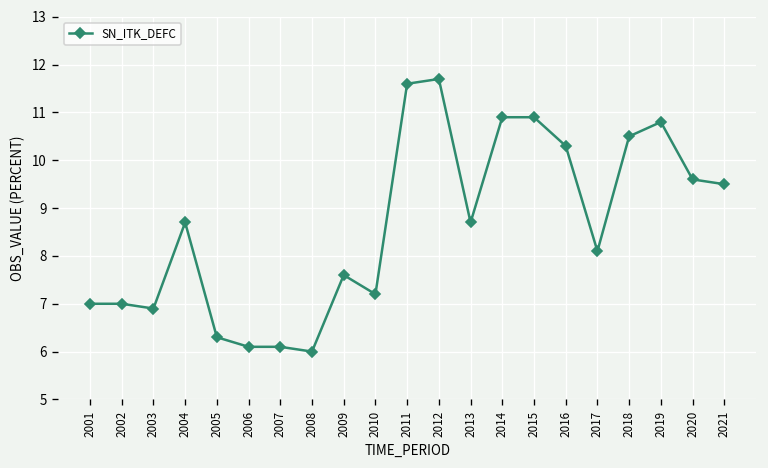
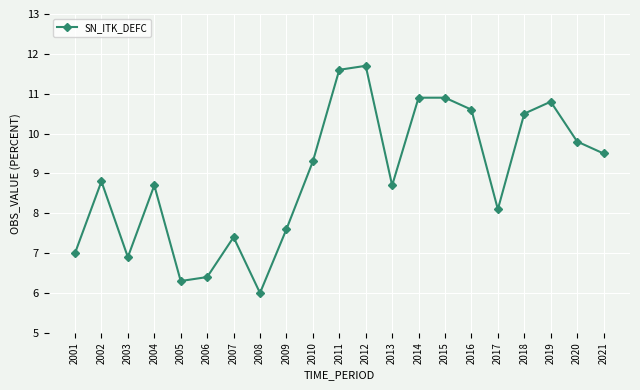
2002: 7.0 -> 8.8
2006: 6.1 -> 6.4
2007: 6.1 -> 7.4
2010: 7.2 -> 9.3
2016: 10.3 -> 10.6
2020: 9.6 -> 9.8
